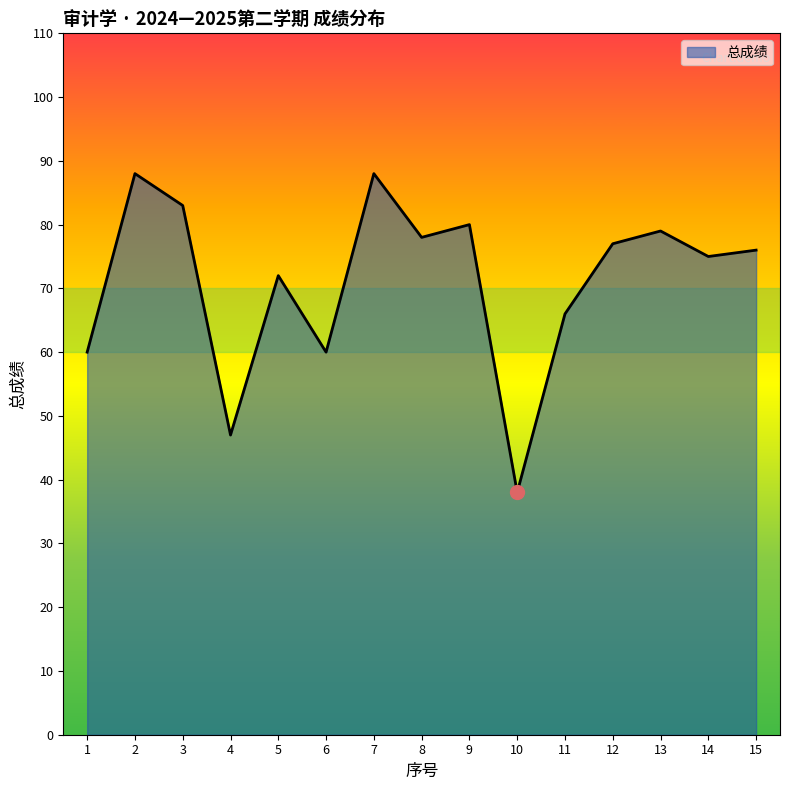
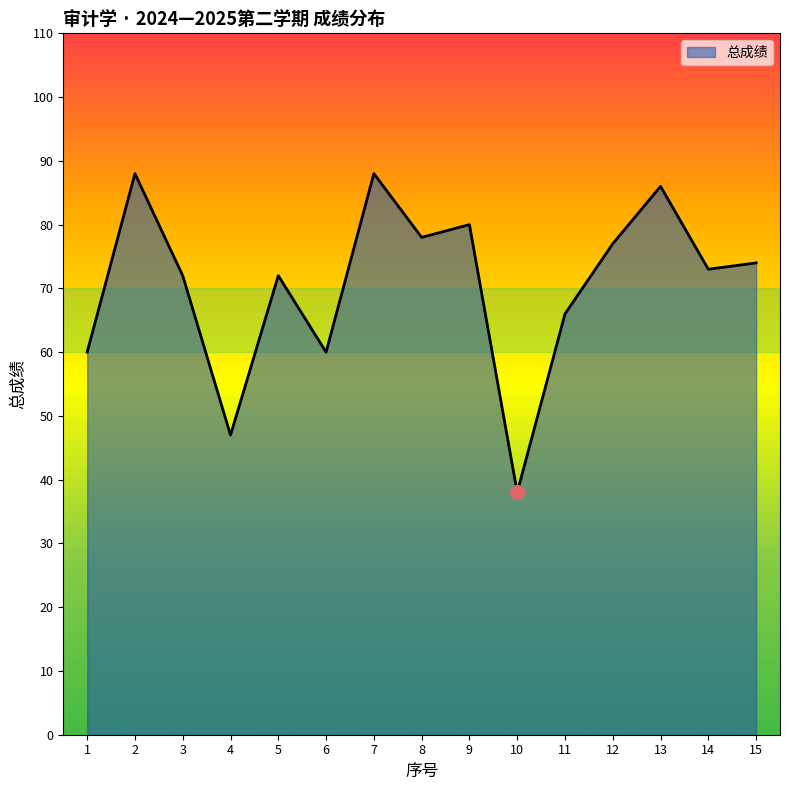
总成绩, 3: 83 -> 72
总成绩, 13: 79 -> 86
总成绩, 14: 75 -> 73
总成绩, 15: 76 -> 74
